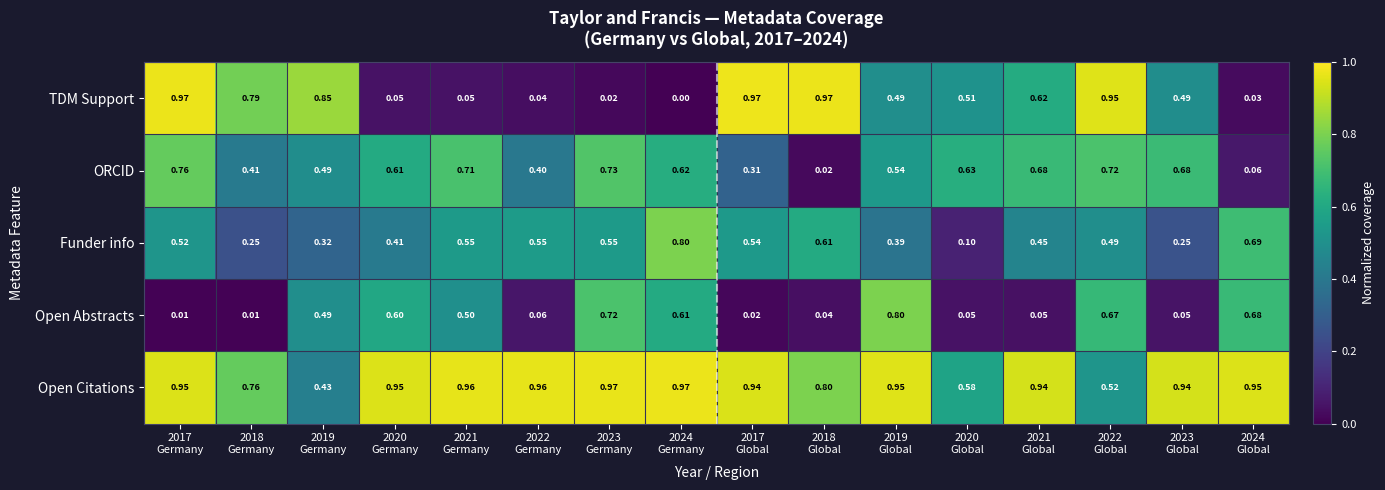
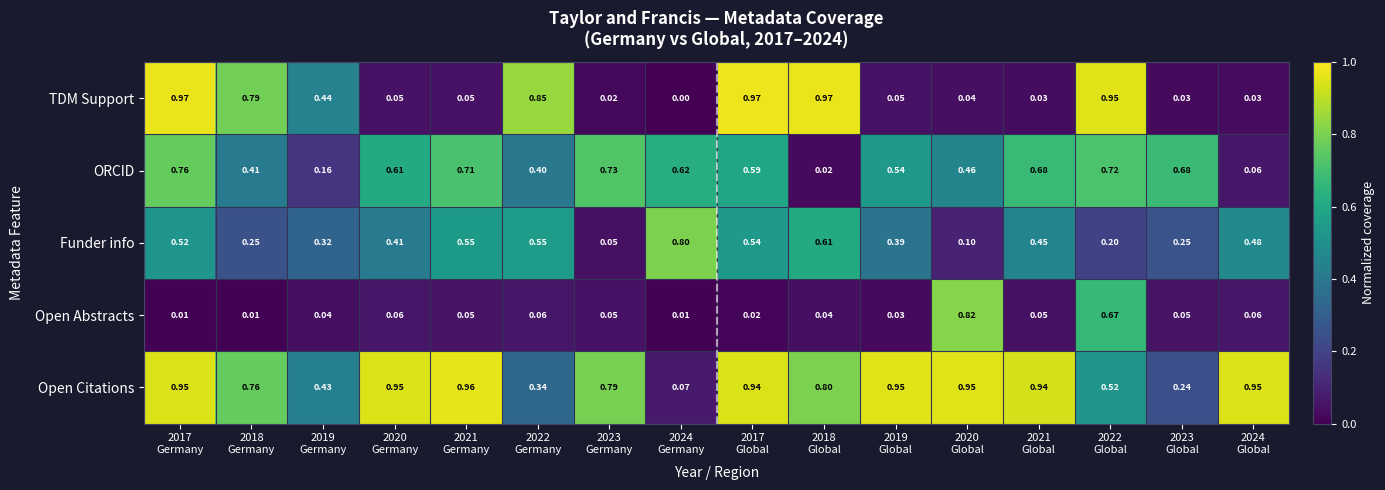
TDM Support, 2019 Germany: 0.85 -> 0.44
TDM Support, 2022 Germany: 0.04 -> 0.85
TDM Support, 2019 Global: 0.49 -> 0.05
TDM Support, 2020 Global: 0.51 -> 0.04
TDM Support, 2021 Global: 0.62 -> 0.03
TDM Support, 2023 Global: 0.49 -> 0.03
ORCID, 2019 Germany: 0.49 -> 0.16
ORCID, 2017 Global: 0.31 -> 0.59
ORCID, 2020 Global: 0.63 -> 0.46
Funder info, 2023 Germany: 0.55 -> 0.05
Funder info, 2022 Global: 0.49 -> 0.20
Funder info, 2024 Global: 0.69 -> 0.48
Open Abstracts, 2019 Germany: 0.49 -> 0.04
Open Abstracts, 2020 Germany: 0.60 -> 0.06
Open Abstracts, 2021 Germany: 0.50 -> 0.05
Open Abstracts, 2023 Germany: 0.72 -> 0.05
Open Abstracts, 2024 Germany: 0.61 -> 0.01
Open Abstracts, 2019 Global: 0.80 -> 0.03
Open Abstracts, 2020 Global: 0.05 -> 0.82
Open Abstracts, 2024 Global: 0.68 -> 0.06
Open Citations, 2022 Germany: 0.96 -> 0.34
Open Citations, 2023 Germany: 0.97 -> 0.79
Open Citations, 2024 Germany: 0.97 -> 0.07
Open Citations, 2020 Global: 0.58 -> 0.95
Open Citations, 2023 Global: 0.94 -> 0.24
